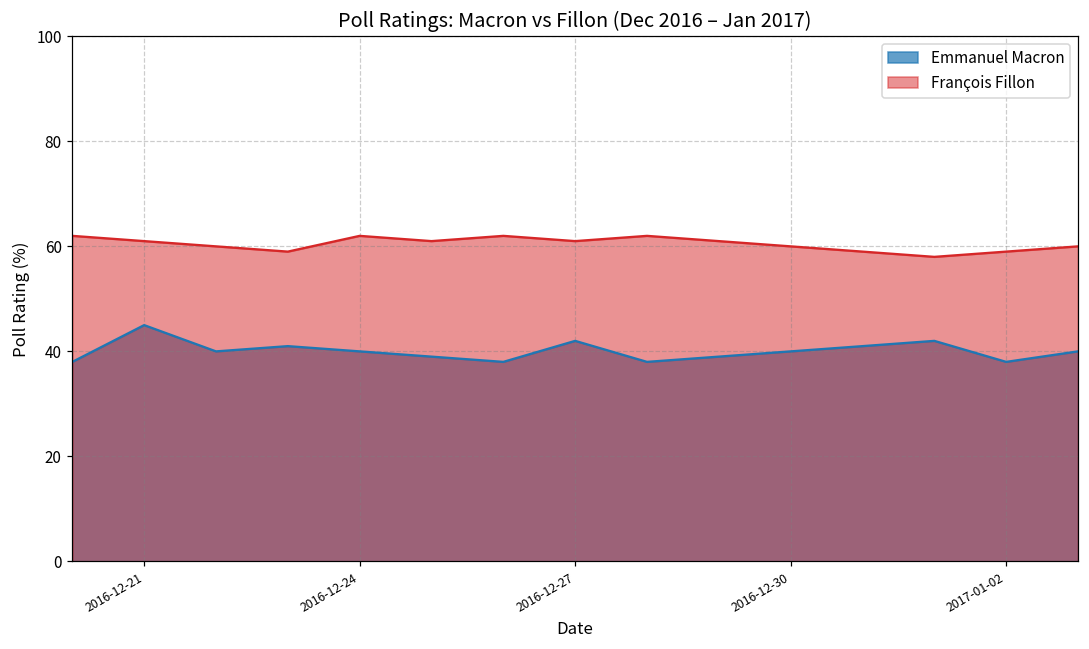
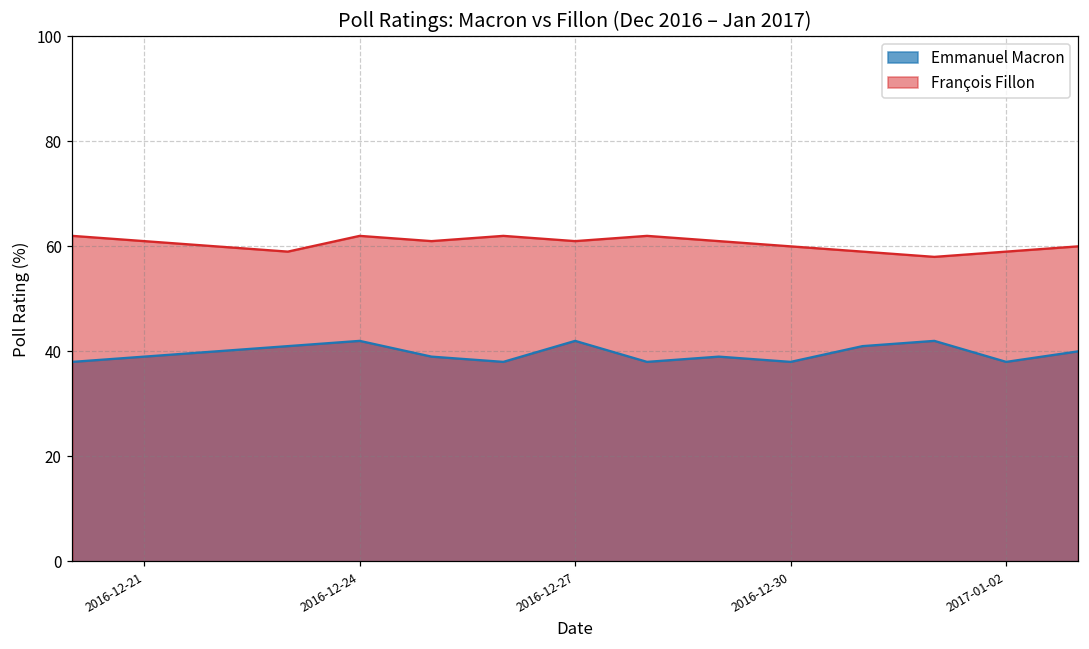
Emmanuel Macron, 2016-12-21: 45 -> 39
Emmanuel Macron, 2016-12-24: 40 -> 42
Emmanuel Macron, 2016-12-30: 40 -> 38
